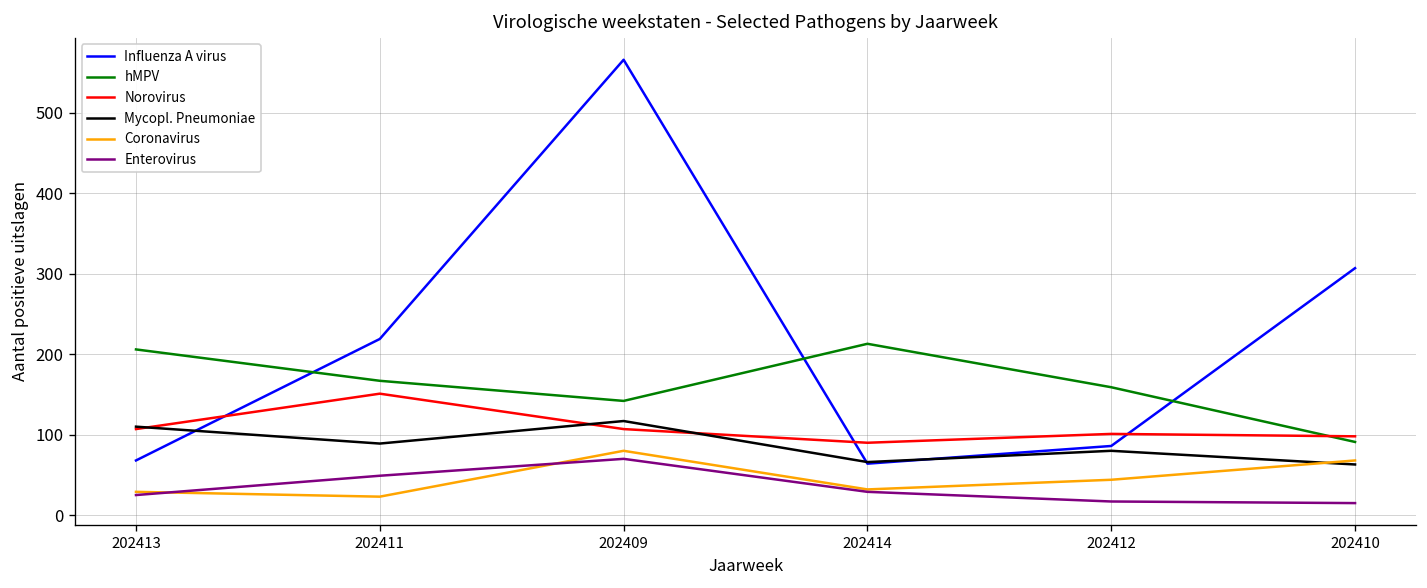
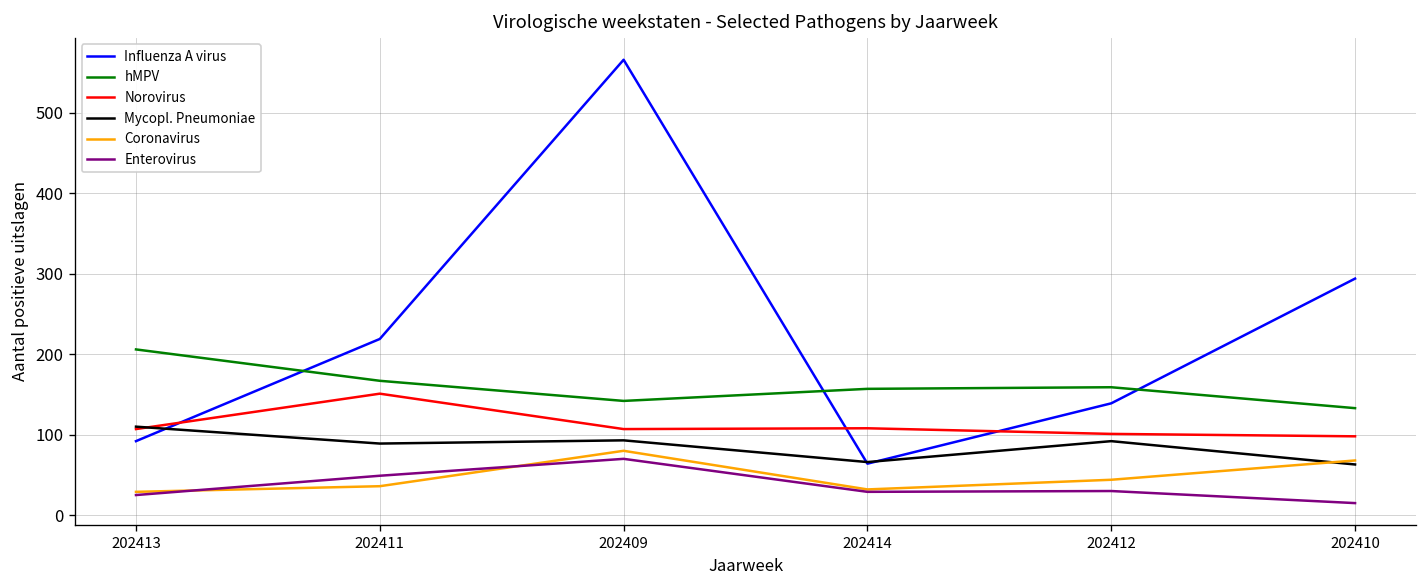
Influenza A virus, 202413: 70 -> 90
Coronavirus, 202411: 20 -> 40
Mycopl. Pneumoniae, 202409: 120 -> 90
hMPV, 202414: 210 -> 160
Norovirus, 202414: 90 -> 110
Influenza A virus, 202412: 90 -> 140
Mycopl. Pneumoniae, 202412: 80 -> 90
Enterovirus, 202412: 20 -> 30
Influenza A virus, 202410: 310 -> 290
hMPV, 202410: 90 -> 130
